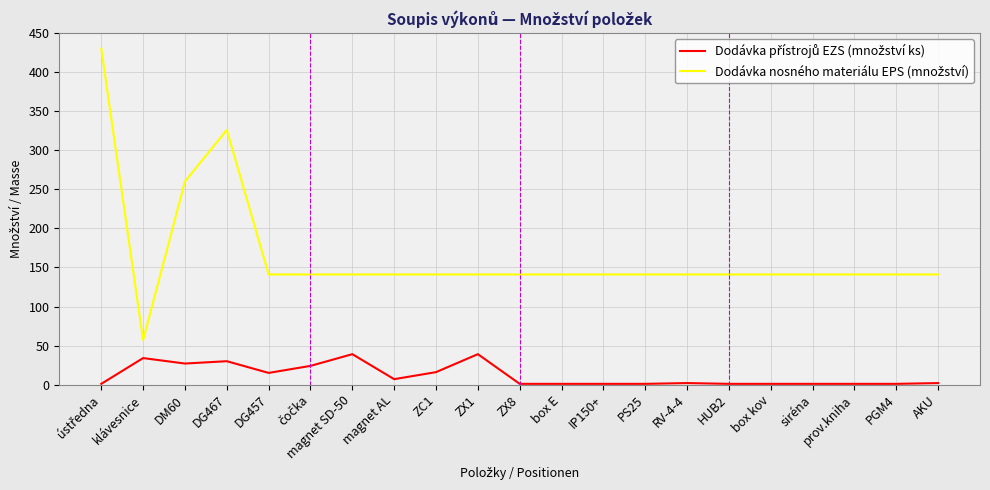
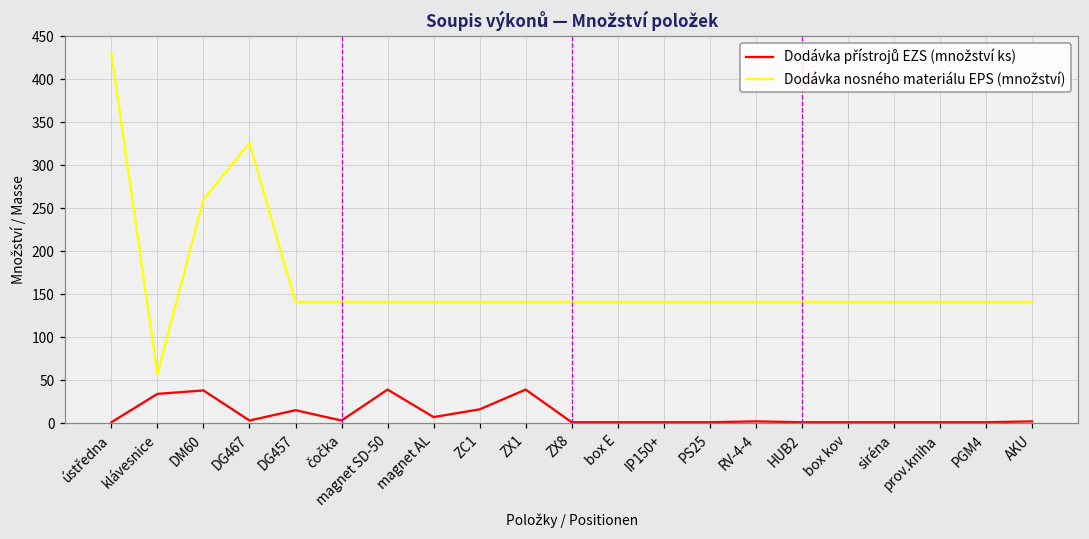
Dodávka přístrojů EZS (množství ks), DM60: 30 -> 40
Dodávka přístrojů EZS (množství ks), DG467: 30 -> 0
Dodávka přístrojů EZS (množství ks), čočka: 20 -> 0
